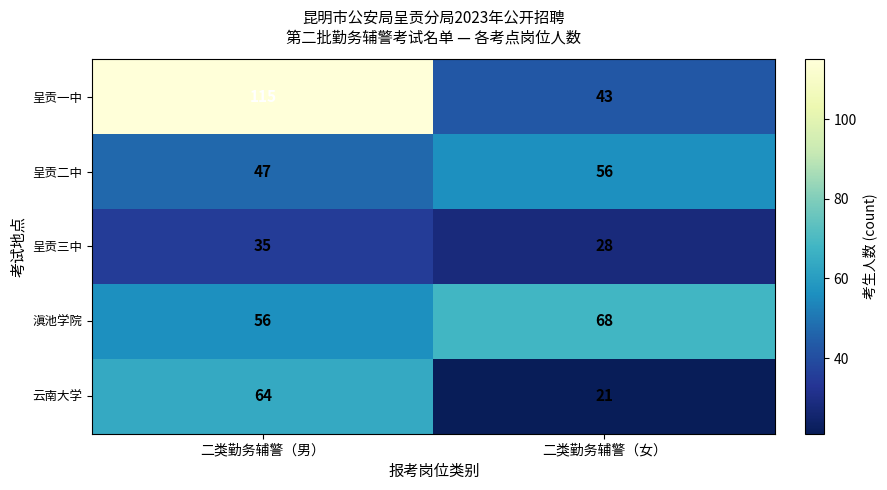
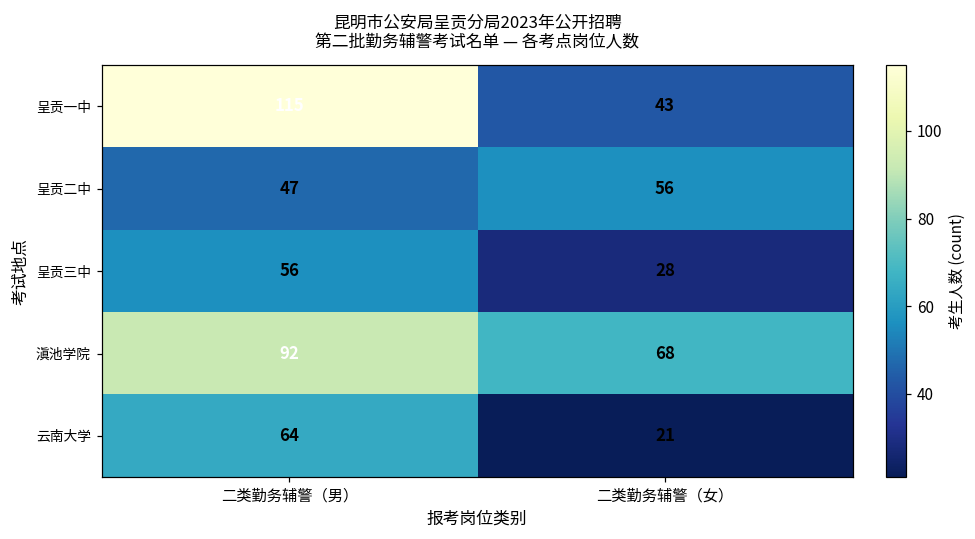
呈贡三中, 二类勤务辅警（男）: 35 -> 56
滇池学院, 二类勤务辅警（男）: 56 -> 92
